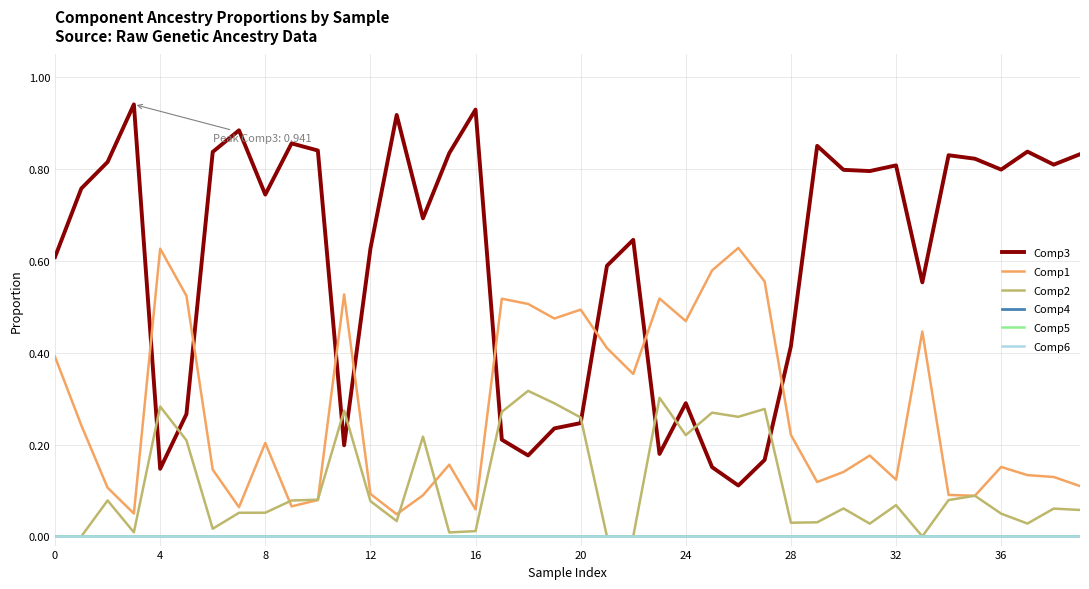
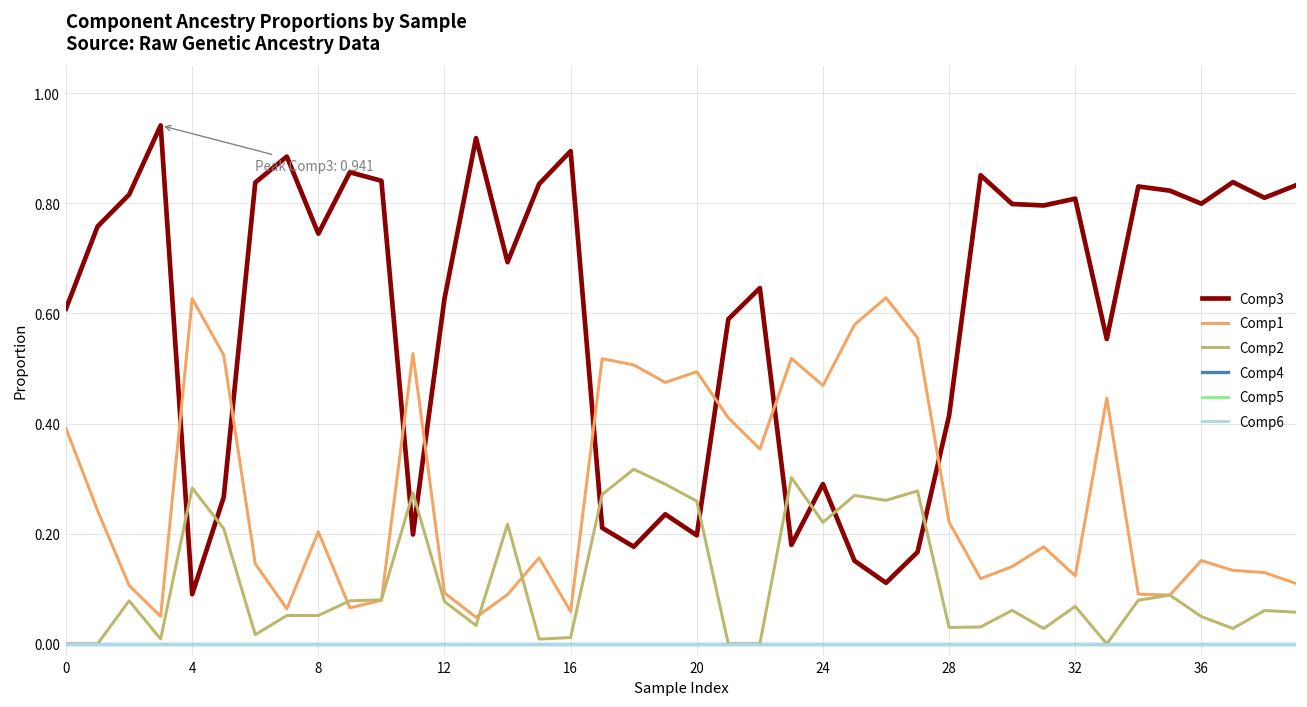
Comp3, 4: 0.15 -> 0.09
Comp3, 16: 0.93 -> 0.89
Comp3, 20: 0.25 -> 0.20
